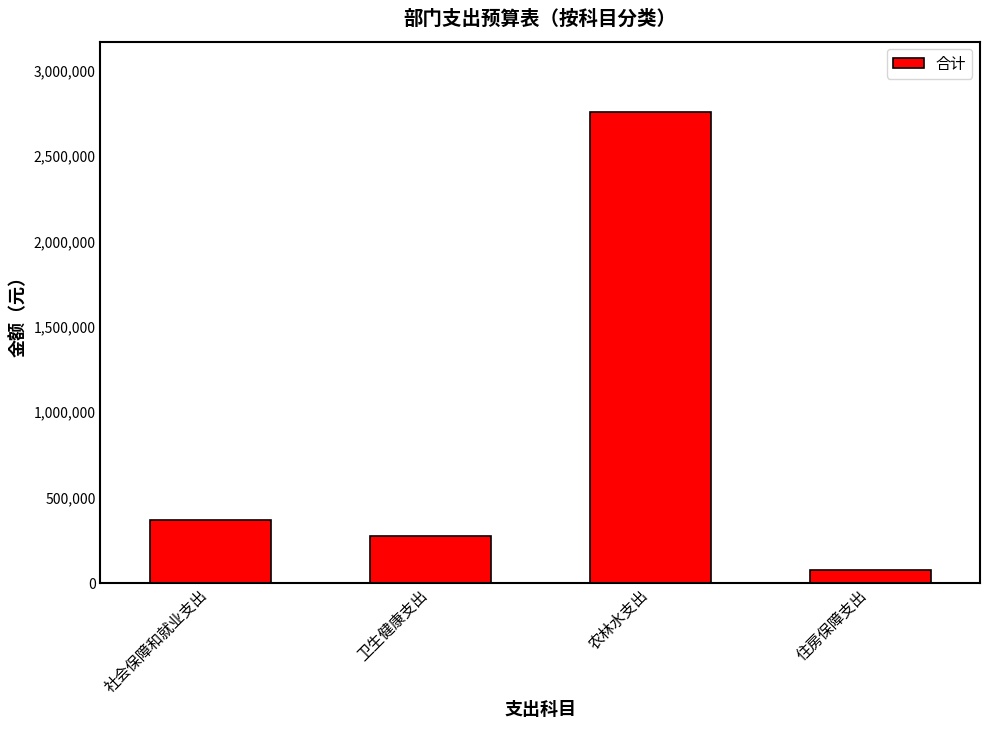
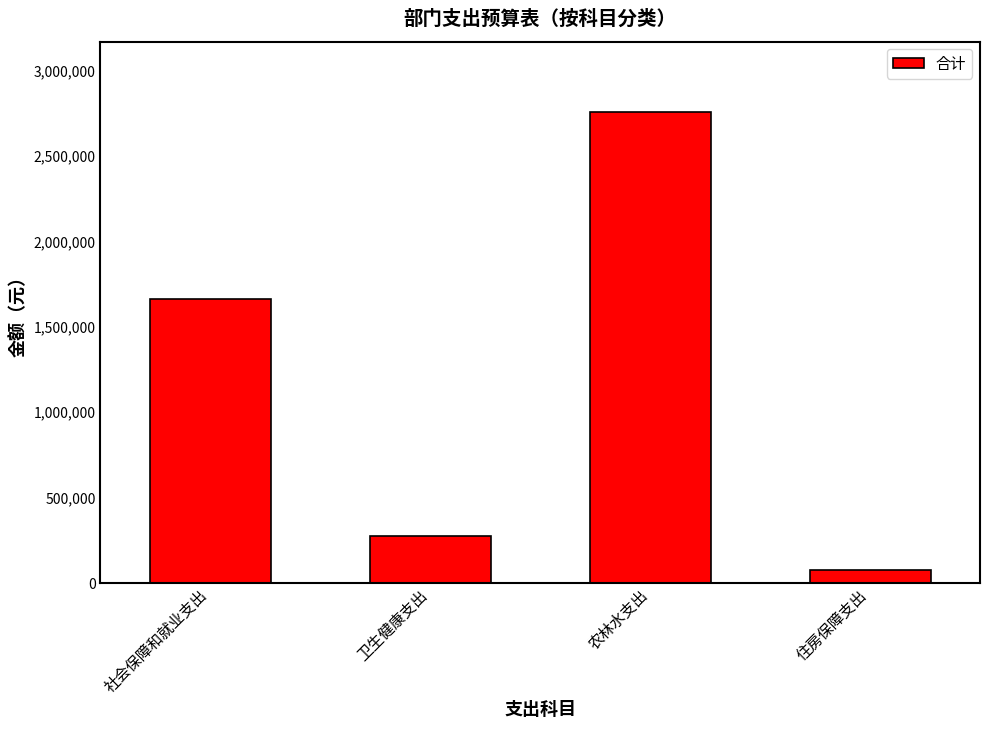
社会保障和就业支出: 370,000 -> 1,660,000
